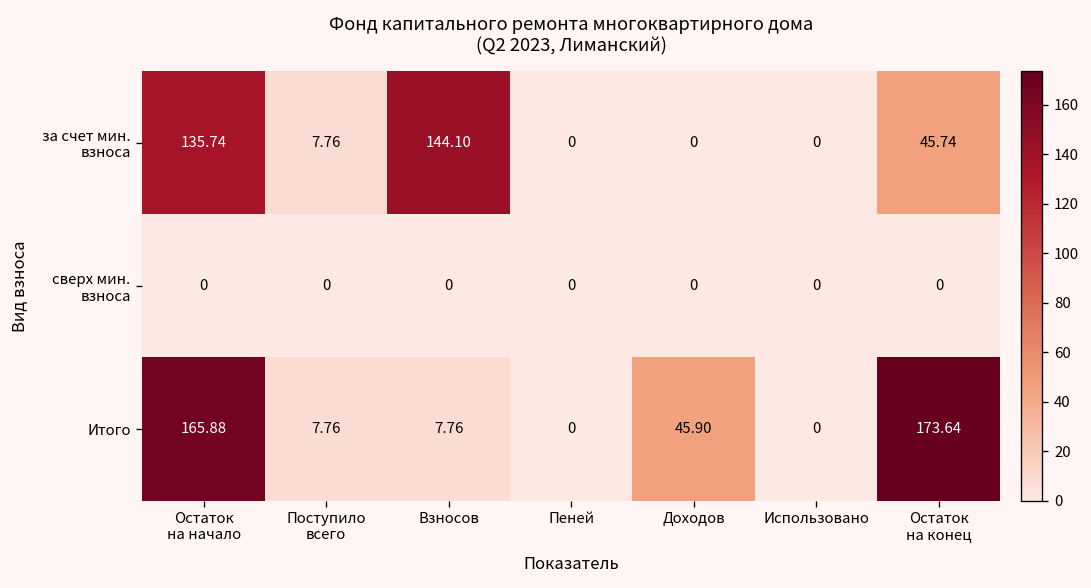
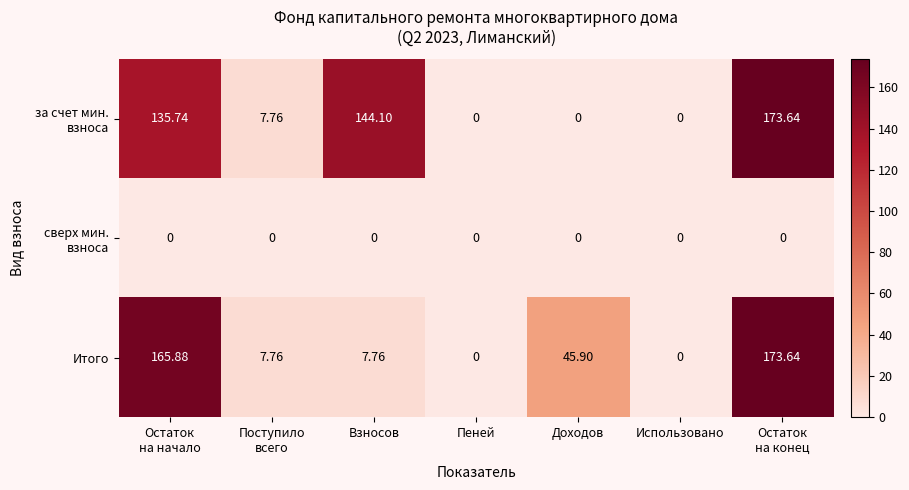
за счет мин. взноса, Остаток на конец: 45.74 -> 173.64
